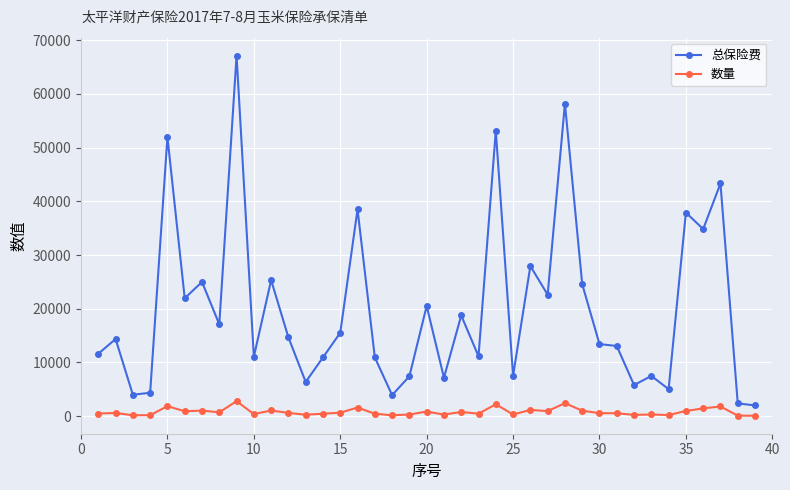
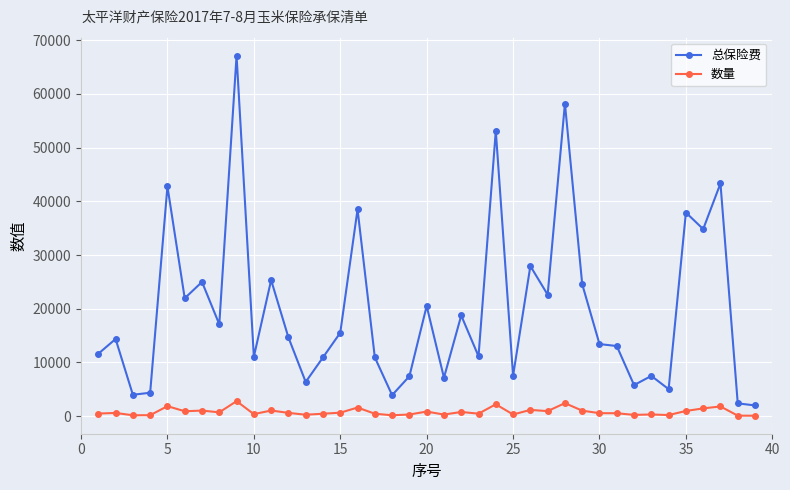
总保险费, 5: 52000 -> 43000
